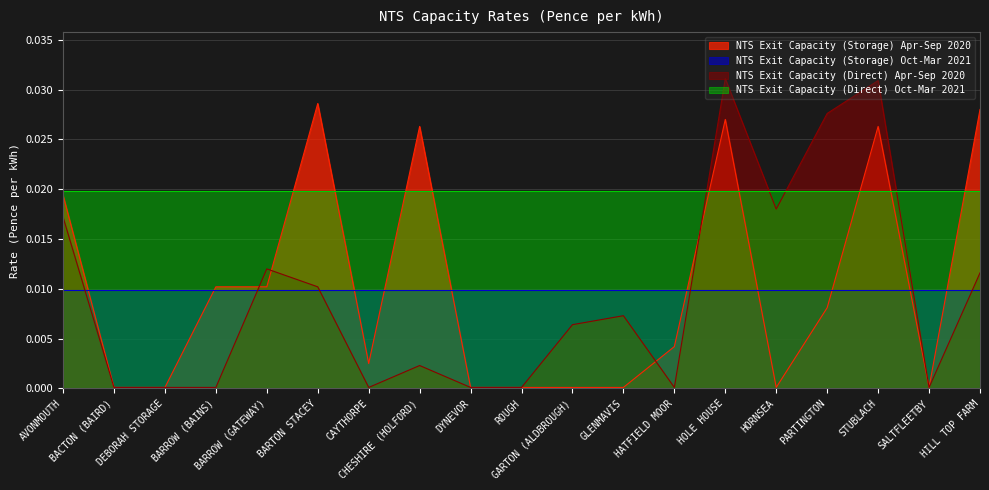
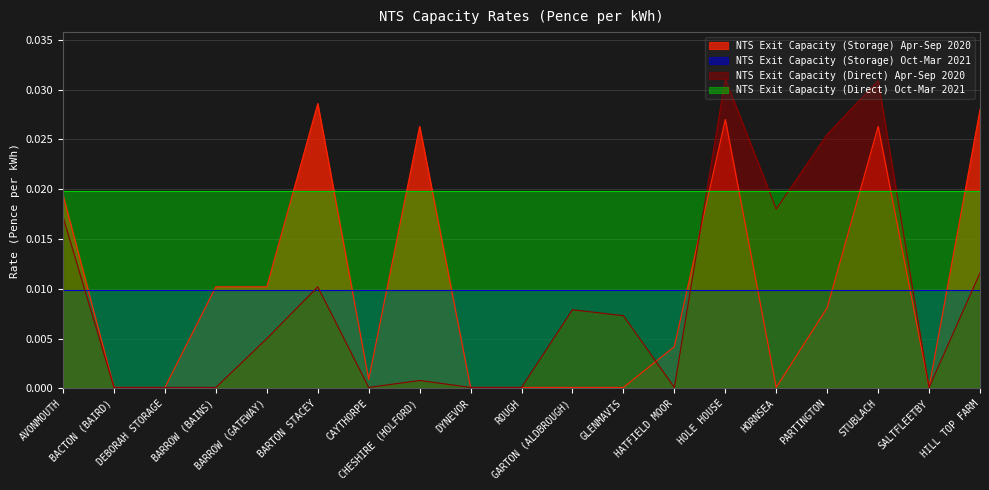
NTS Exit Capacity (Direct) Apr-Sep 2020, BARROW (GATEWAY): 0.012 -> 0.005
NTS Exit Capacity (Storage) Apr-Sep 2020, CAYTHORPE: 0.003 -> 0.001
NTS Exit Capacity (Direct) Apr-Sep 2020, CHESHIRE (HOLFORD): 0.002 -> 0.001
NTS Exit Capacity (Direct) Apr-Sep 2020, GARTON (ALDBROUGH): 0.006 -> 0.008
NTS Exit Capacity (Direct) Apr-Sep 2020, PARTINGTON: 0.028 -> 0.026
